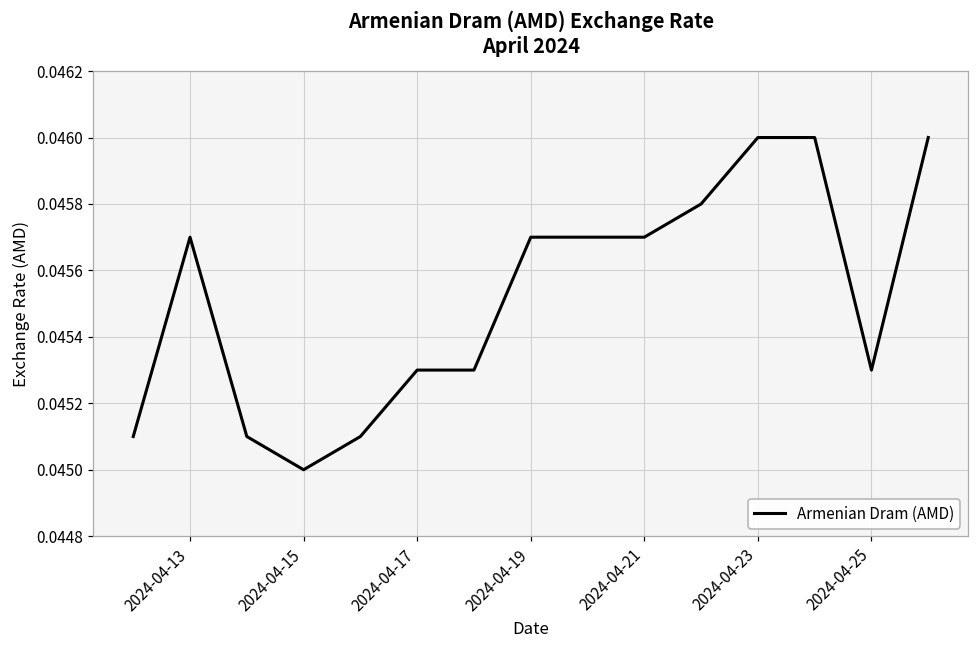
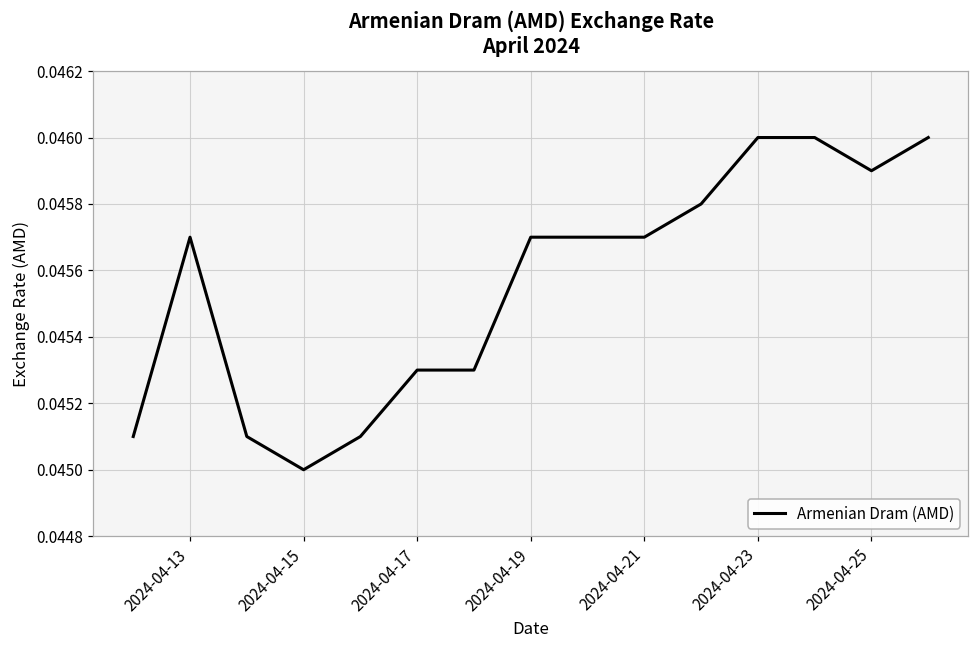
2024-04-25: 0.0453 -> 0.0459
